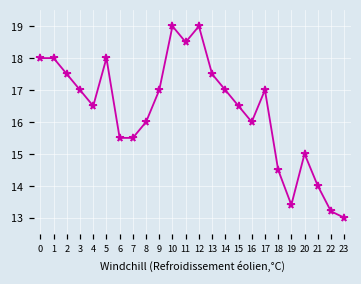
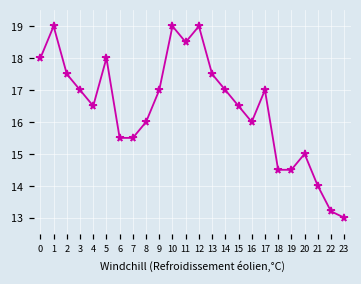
1: 18 -> 19
19: 13.4 -> 14.5
